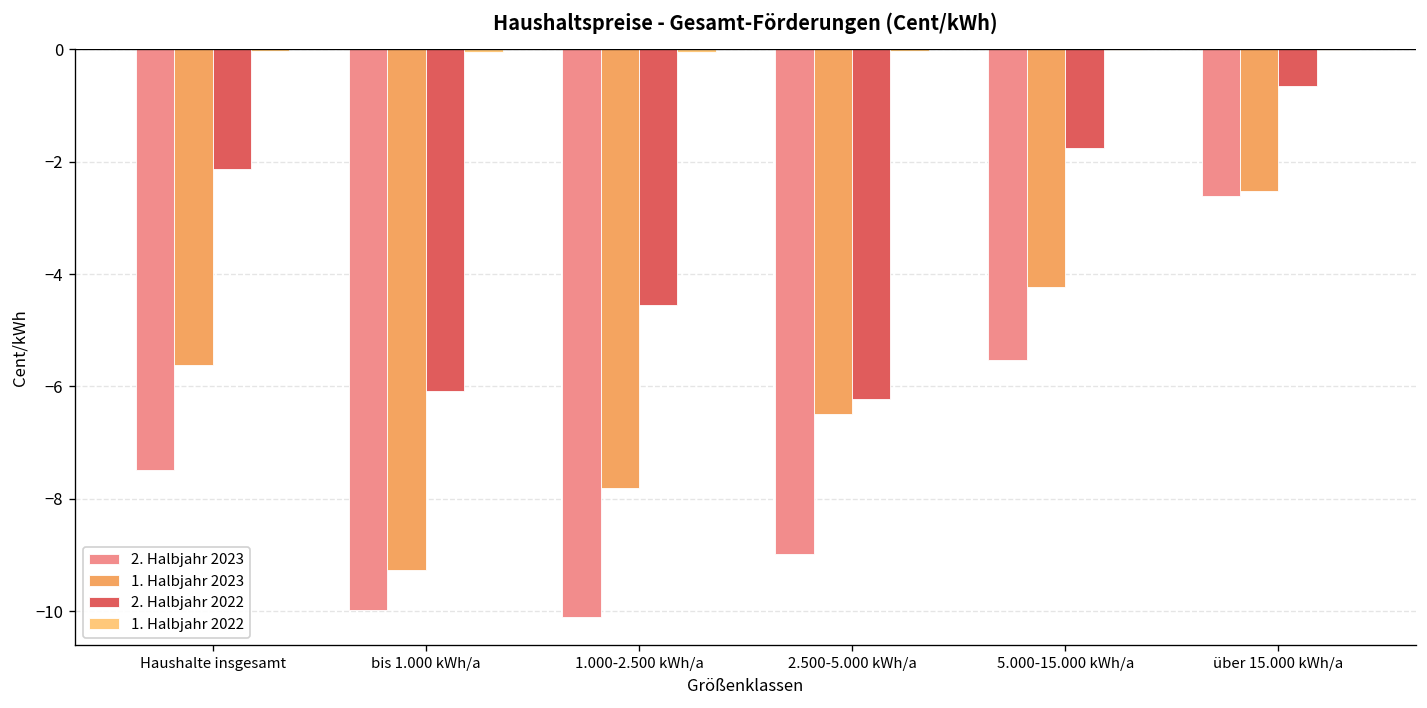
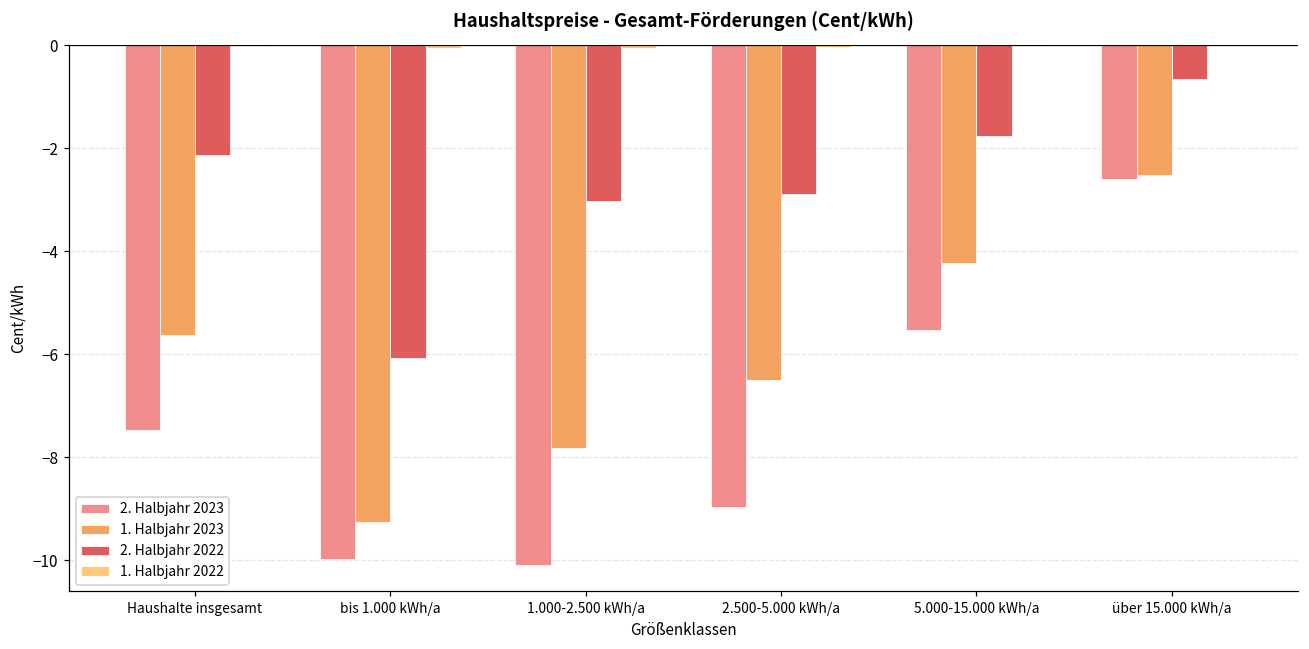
2. Halbjahr 2022, 1.000-2.500 kWh/a: -4.6 -> -3.0
2. Halbjahr 2022, 2.500-5.000 kWh/a: -6.2 -> -2.9
